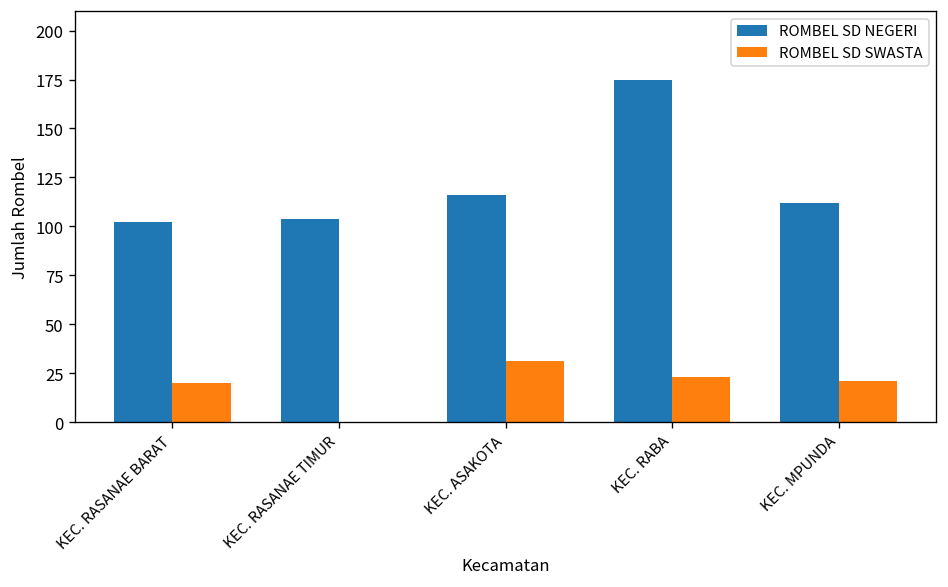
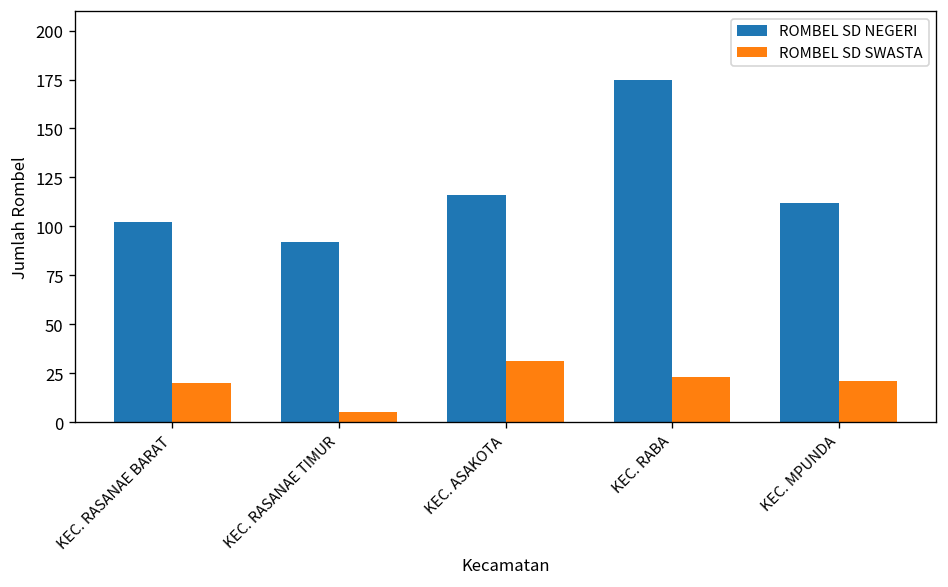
ROMBEL SD NEGERI, KEC. RASANAE TIMUR: 104 -> 92
ROMBEL SD SWASTA, KEC. RASANAE TIMUR: 0 -> 5
